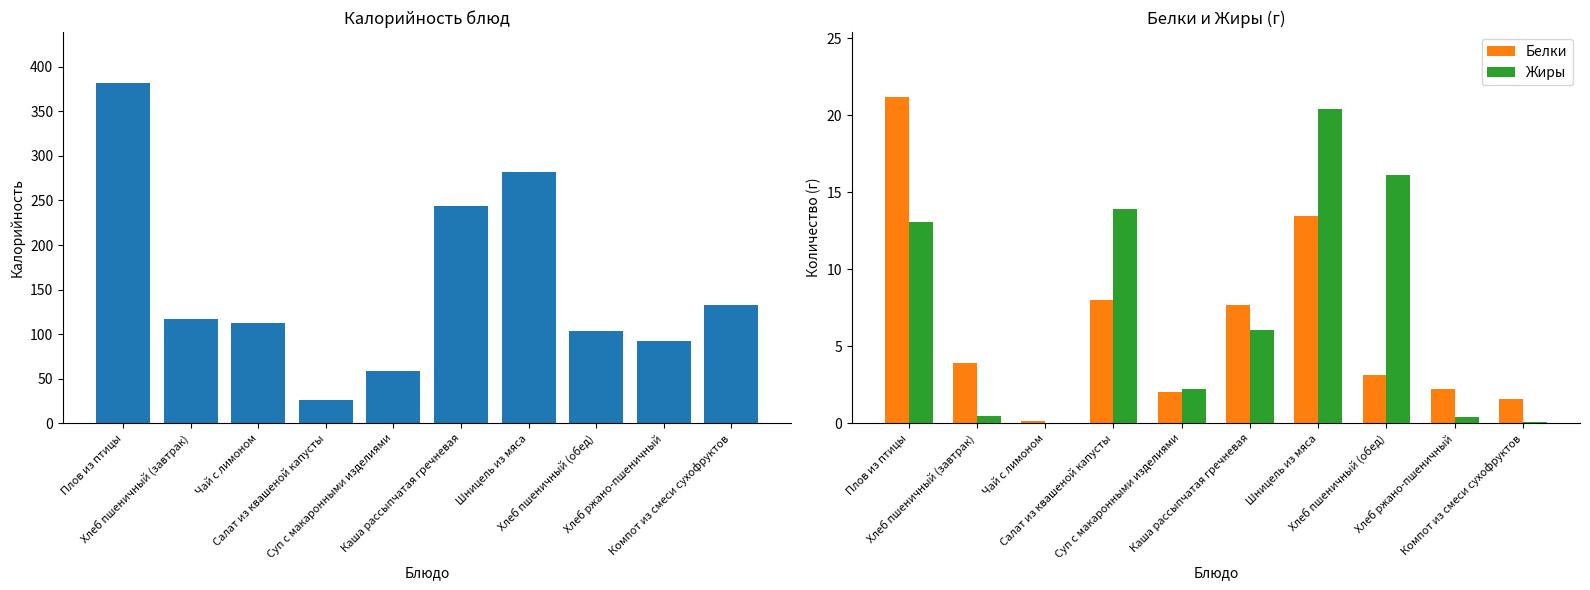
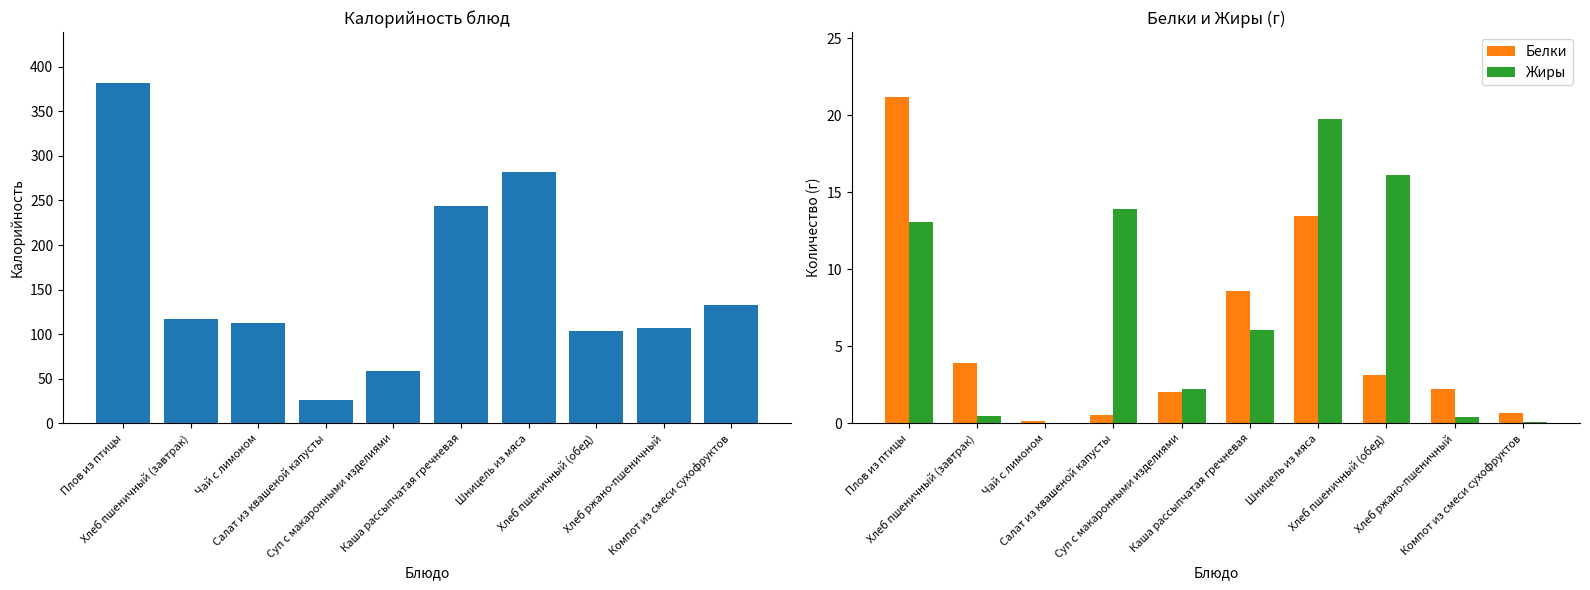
Калорийность блюд, Хлеб ржано-пшеничный: 90 -> 110
Белки и Жиры (г), Белки, Салат из квашеной капусты: 8.0 -> 0.5
Белки и Жиры (г), Белки, Каша рассыпчатая гречневая: 7.7 -> 8.6
Белки и Жиры (г), Жиры, Шницель из мяса: 20.4 -> 19.8
Белки и Жиры (г), Белки, Компот из смеси сухофруктов: 1.6 -> 0.7
